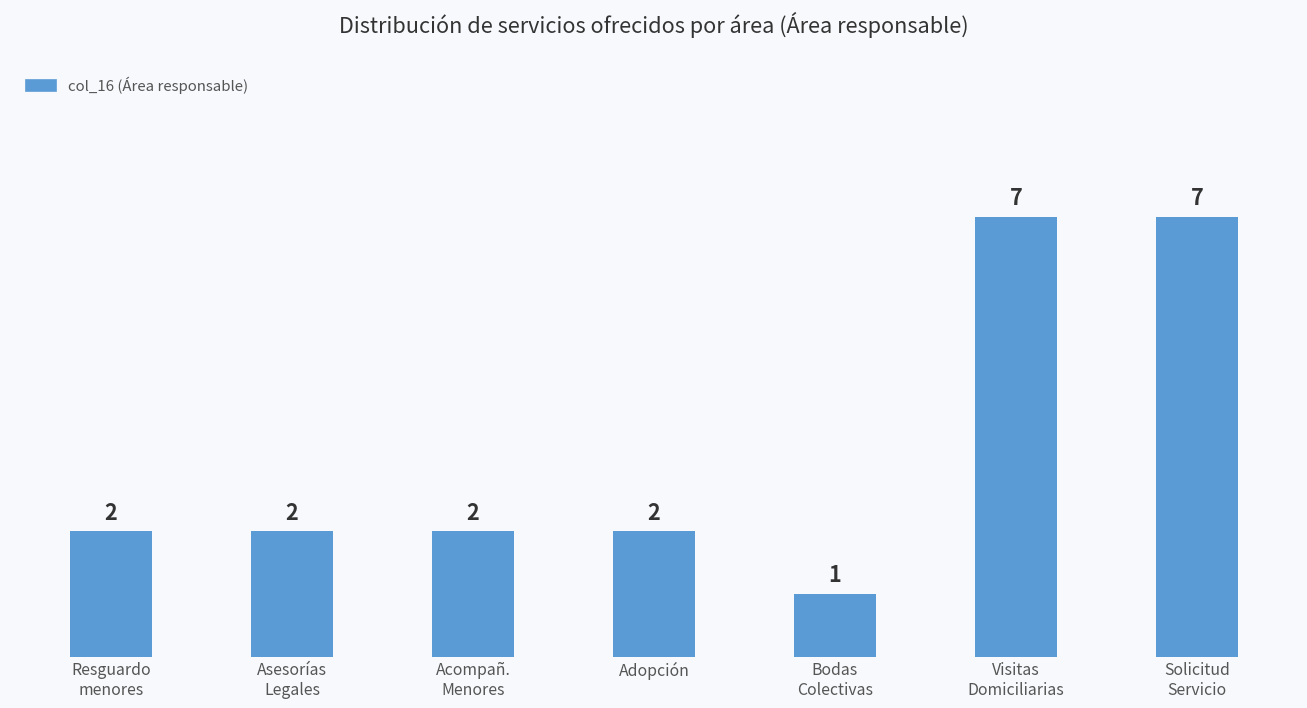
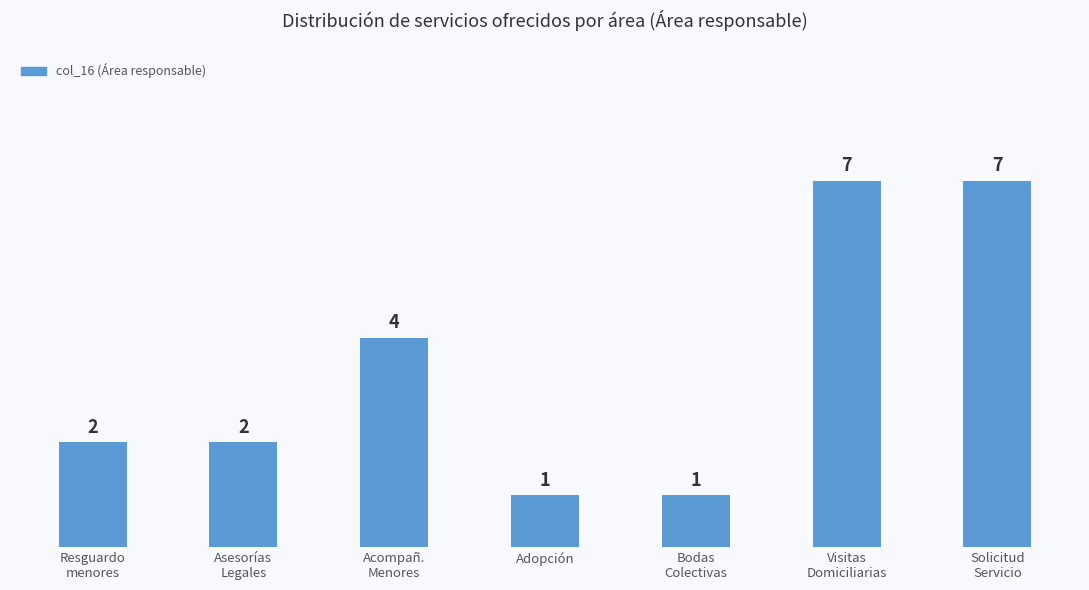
Acompañ. Menores: 2 -> 4
Adopción: 2 -> 1
